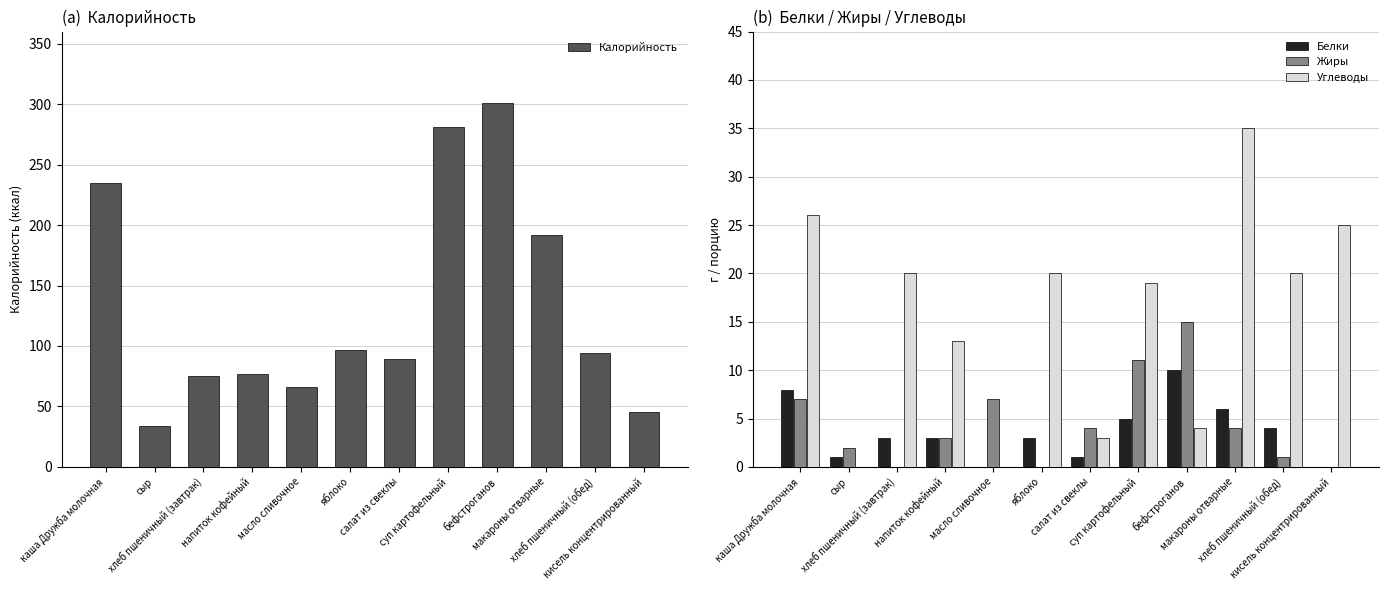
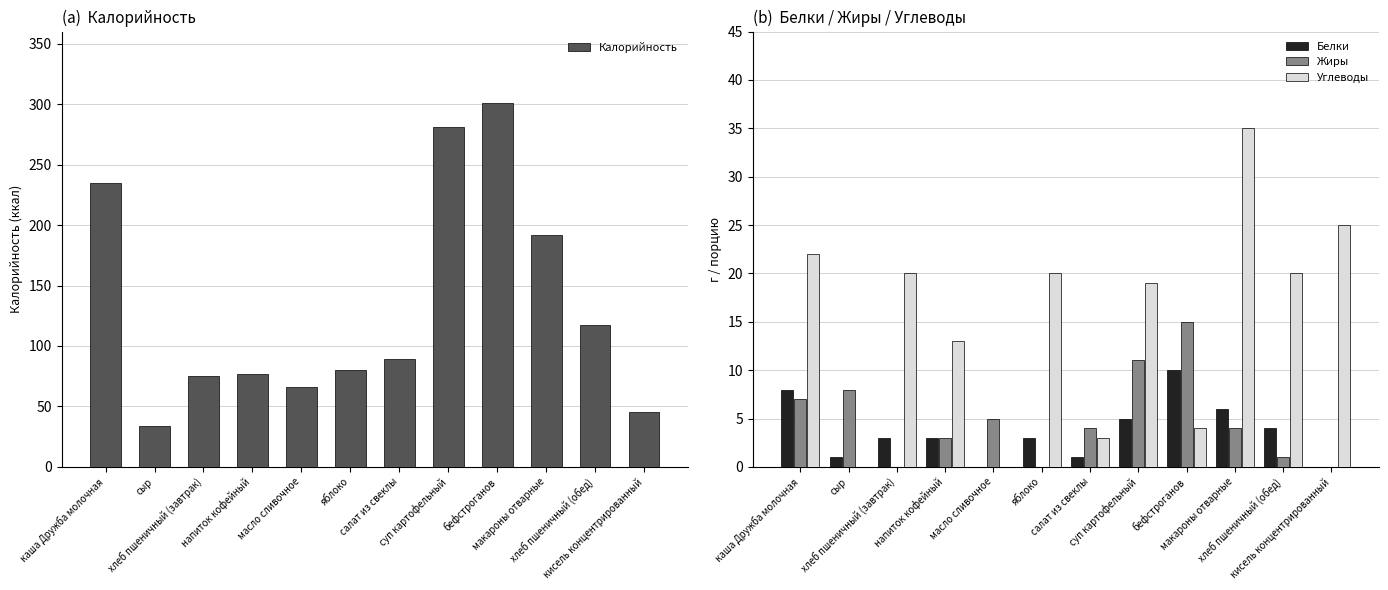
(a) Калорийность, яблоко: 97 -> 80
(a) Калорийность, хлеб пшеничный (обед): 94 -> 117
(b) Белки / Жиры / Углеводы, Углеводы, каша Дружба молочная: 26 -> 22
(b) Белки / Жиры / Углеводы, Жиры, сыр: 2 -> 8
(b) Белки / Жиры / Углеводы, Жиры, масло сливочное: 7 -> 5
